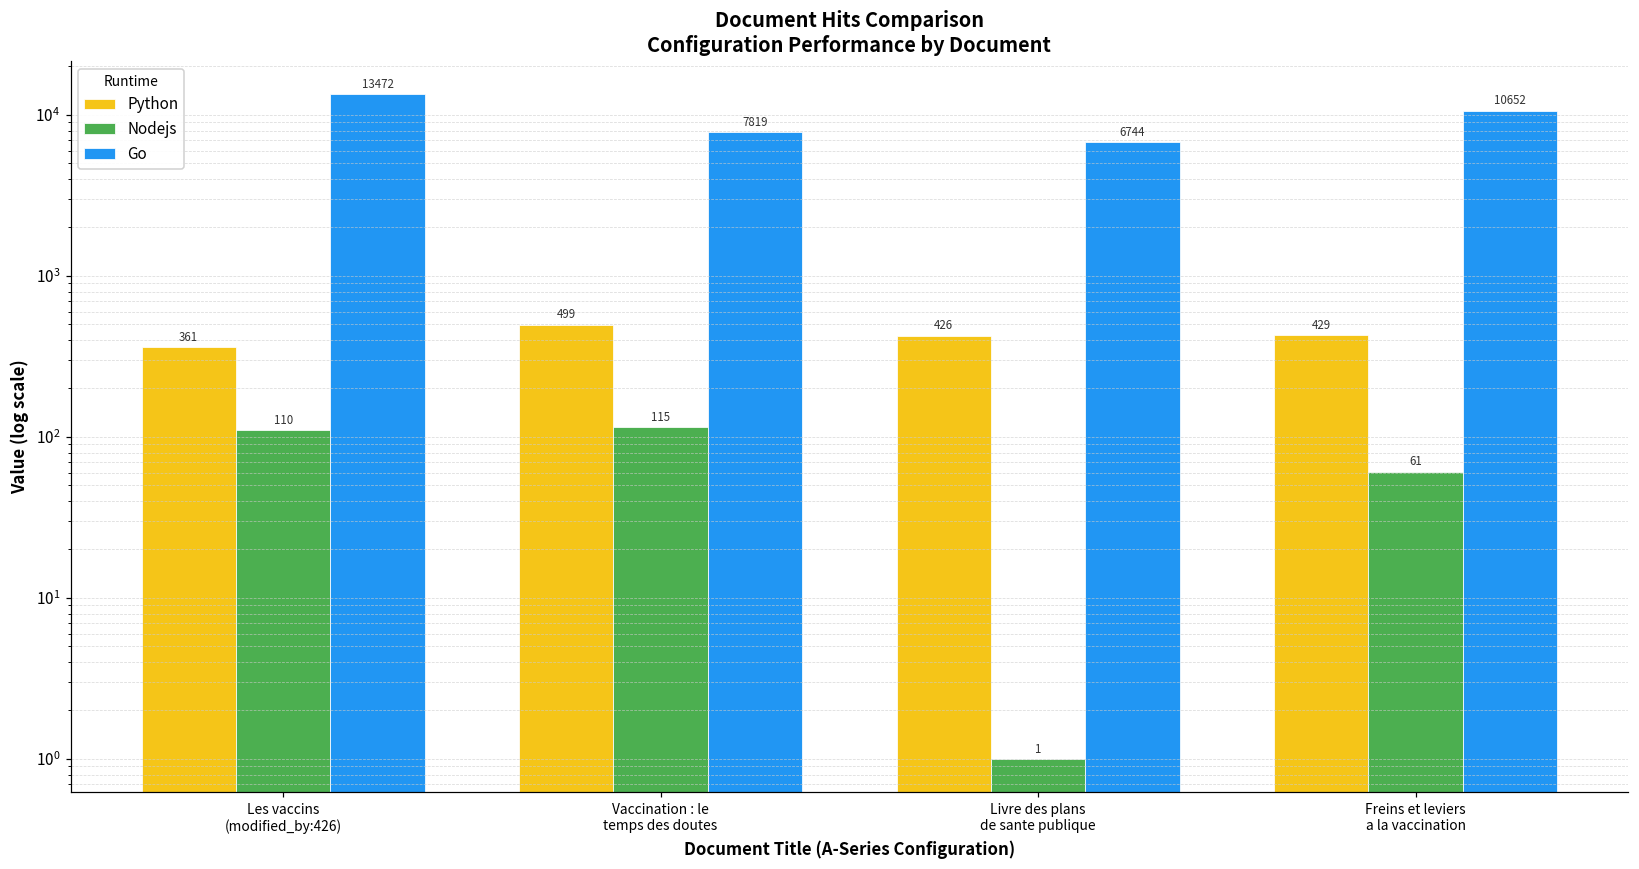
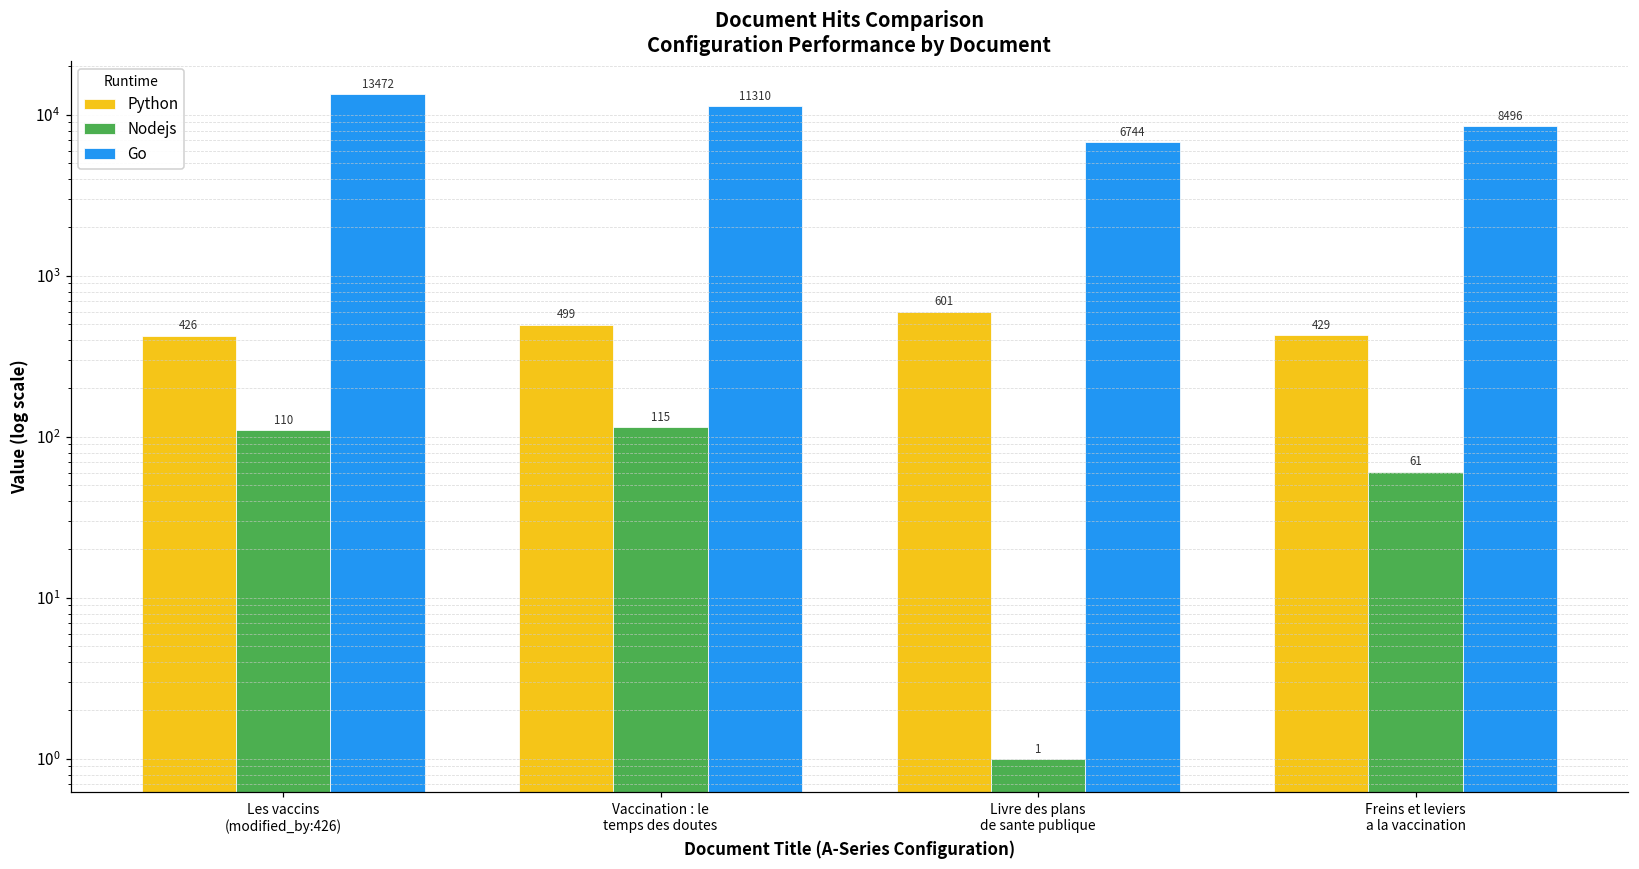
Python, Les vaccins (modified_by:426): 361 -> 426
Go, Vaccination : le temps des doutes: 7819 -> 11310
Python, Livre des plans de sante publique: 426 -> 601
Go, Freins et leviers a la vaccination: 10652 -> 8496
